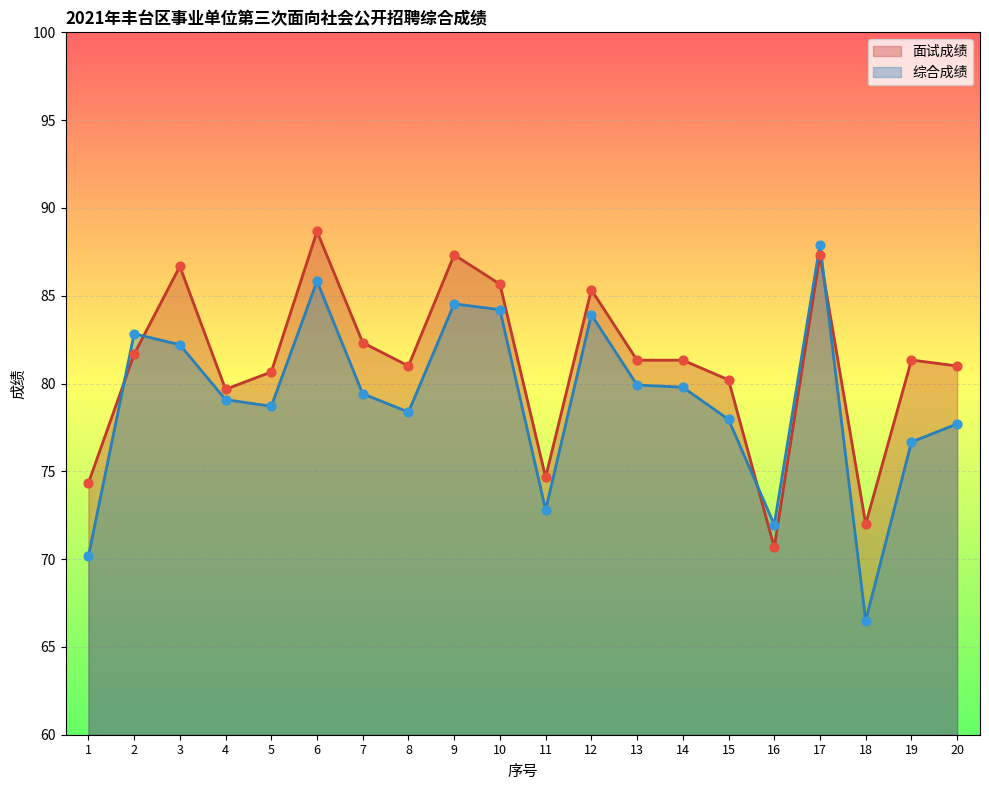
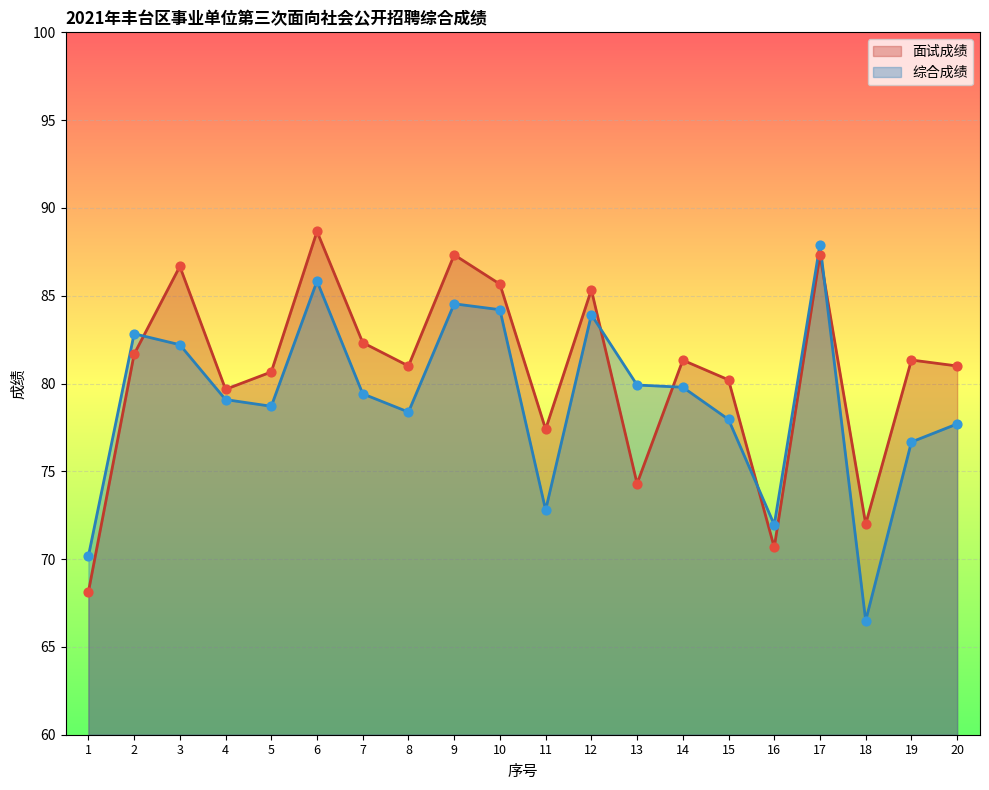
面试成绩, 1: 74.3 -> 68.1
面试成绩, 11: 74.7 -> 77.4
面试成绩, 13: 81.3 -> 74.3
